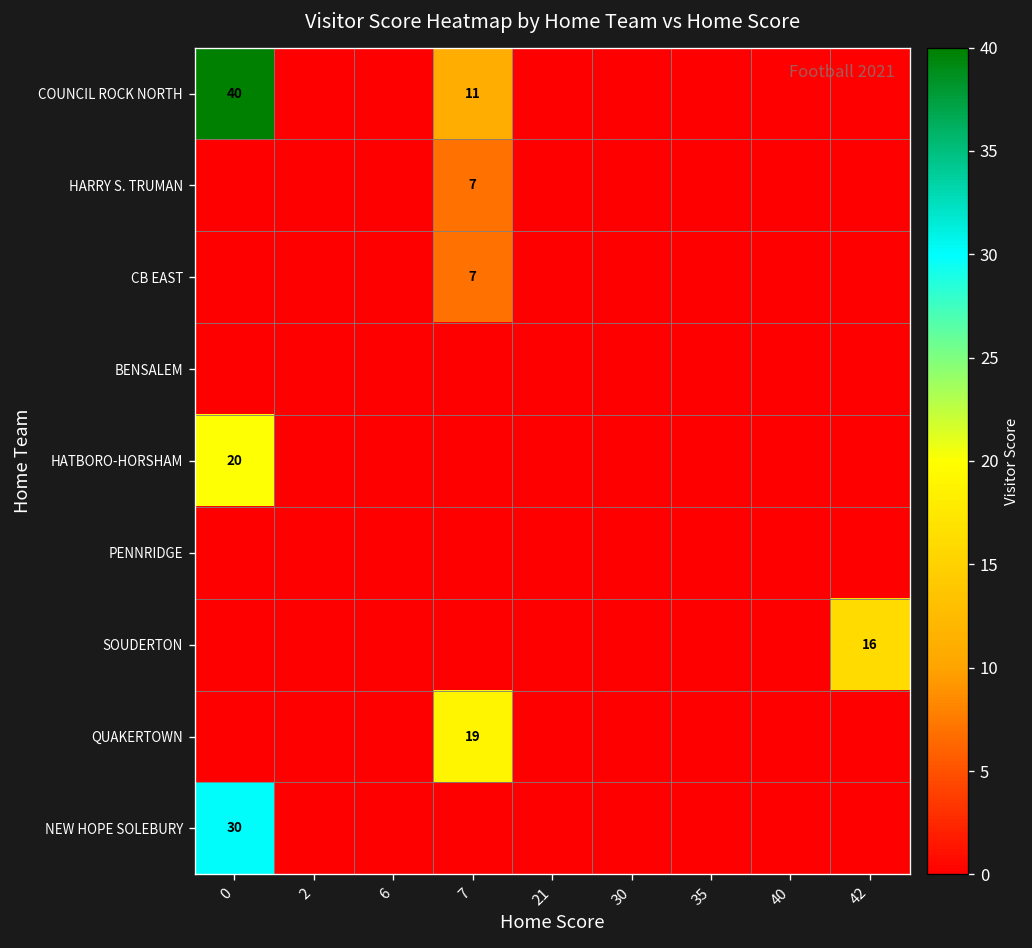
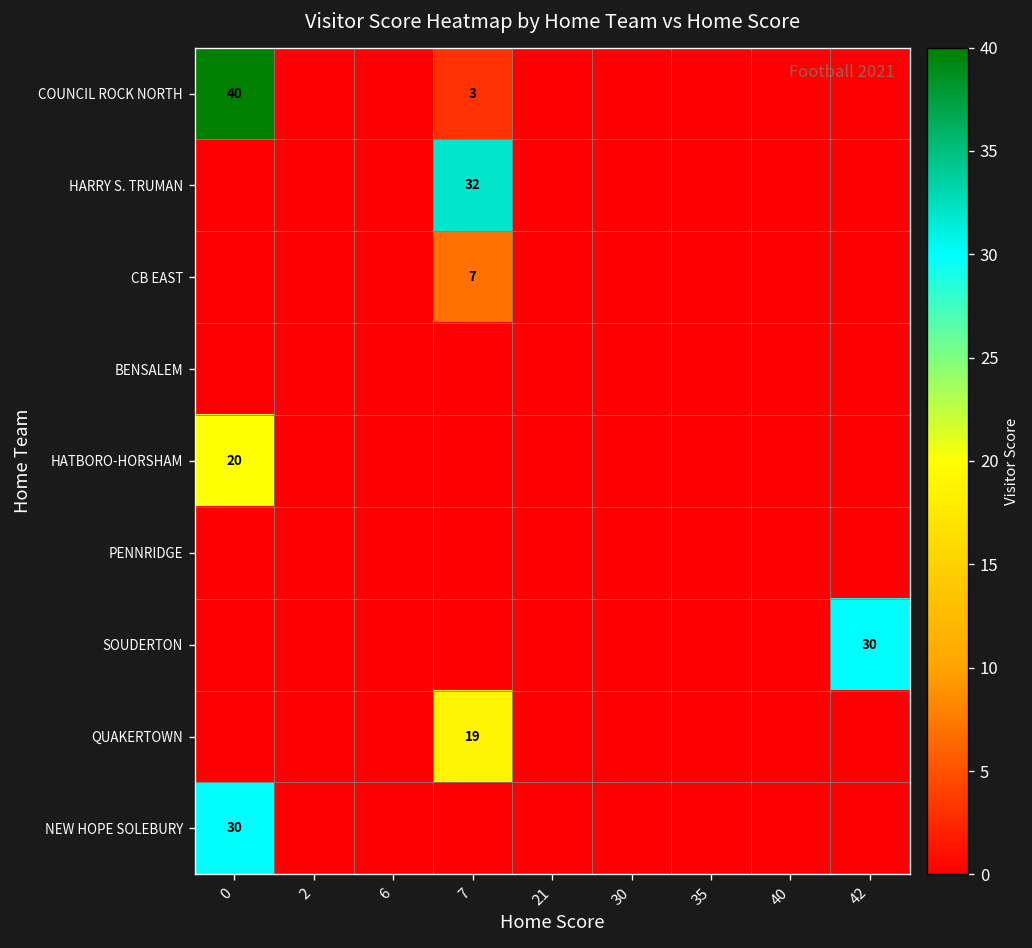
COUNCIL ROCK NORTH, 7: 11 -> 3
HARRY S. TRUMAN, 7: 7 -> 32
SOUDERTON, 42: 16 -> 30
